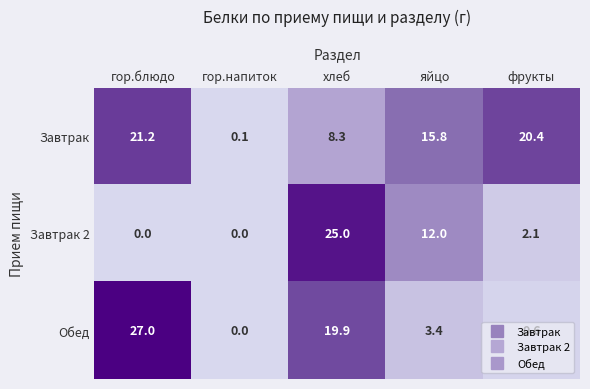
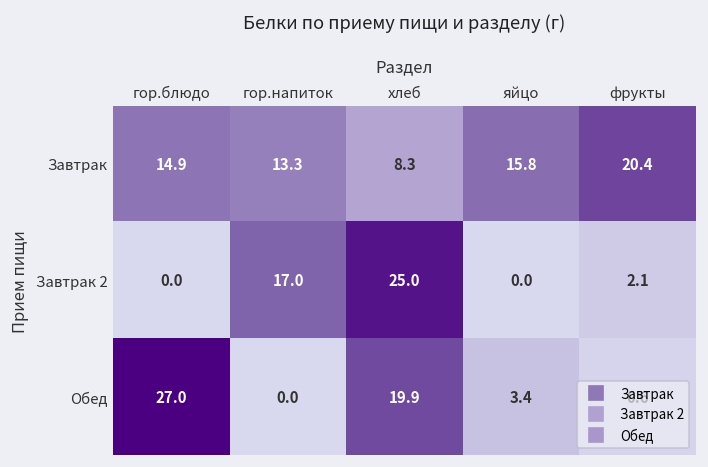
Завтрак, гор.блюдо: 21.2 -> 14.9
Завтрак, гор.напиток: 0.1 -> 13.3
Завтрак 2, гор.напиток: 0.0 -> 17.0
Завтрак 2, яйцо: 12.0 -> 0.0
